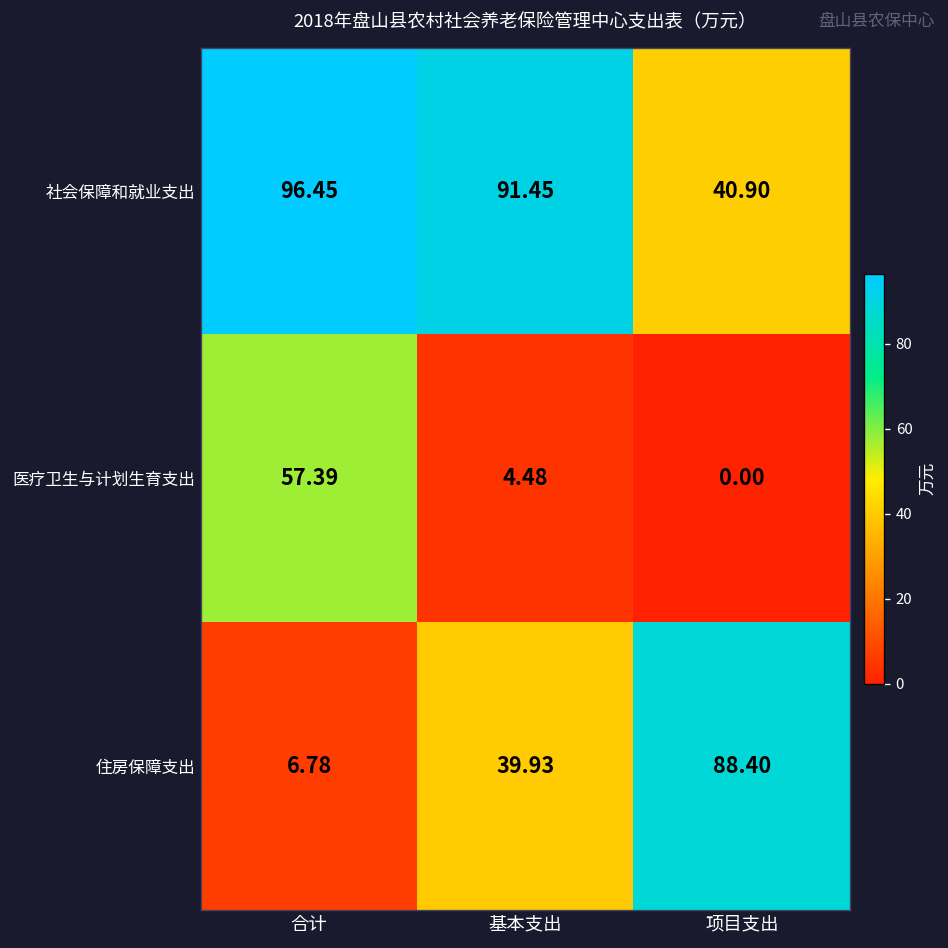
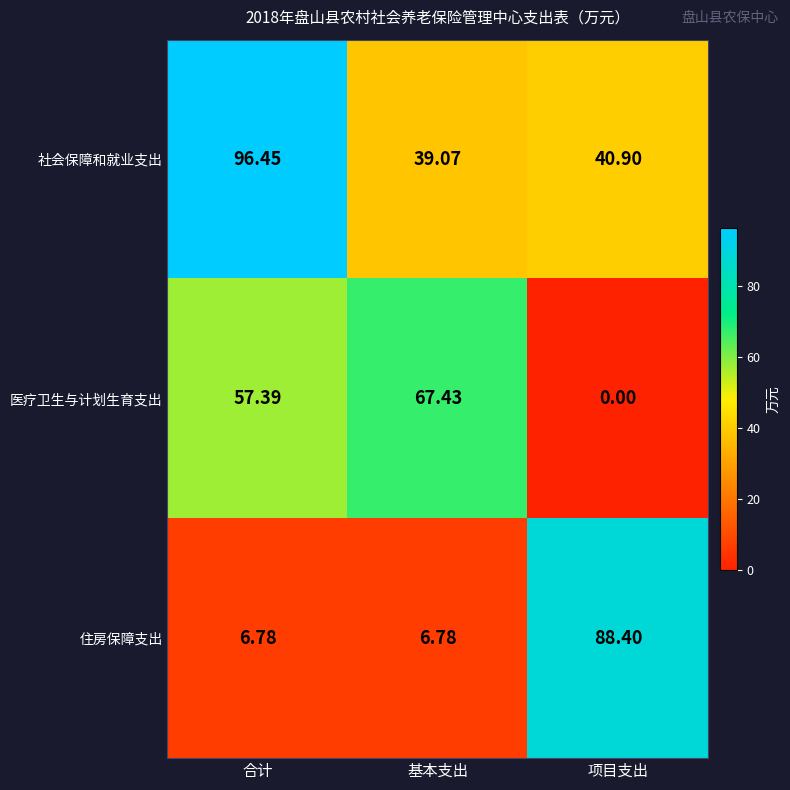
社会保障和就业支出, 基本支出: 91.45 -> 39.07
医疗卫生与计划生育支出, 基本支出: 4.48 -> 67.43
住房保障支出, 基本支出: 39.93 -> 6.78
